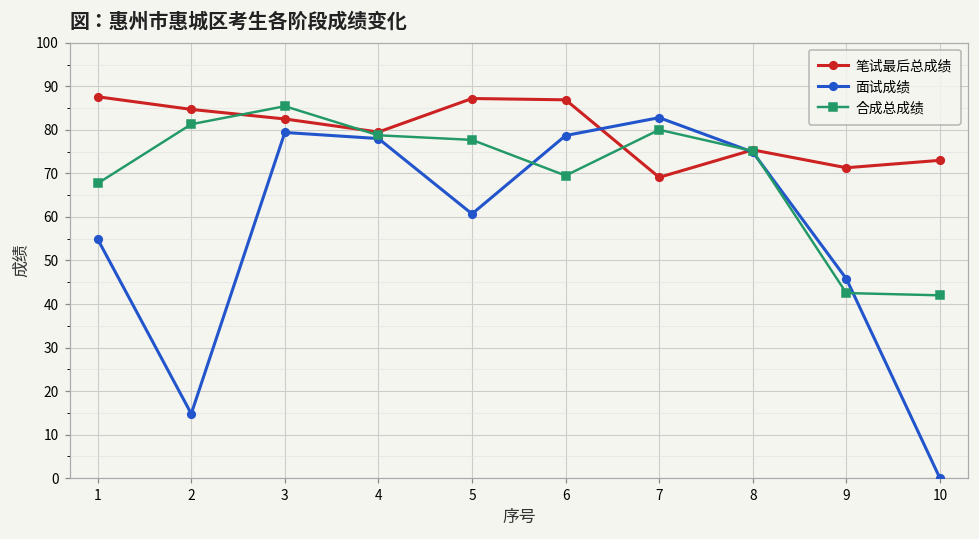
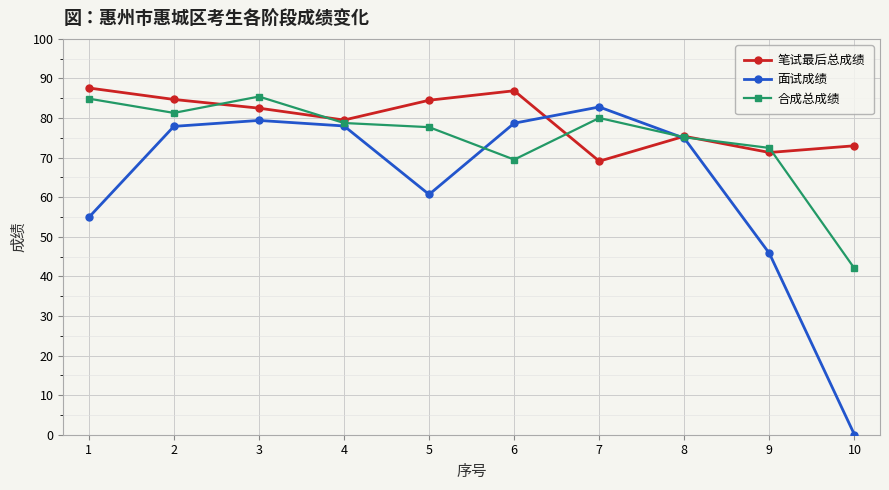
合成总成绩, 1: 68 -> 85
面试成绩, 2: 15 -> 78
笔试最后总成绩, 5: 87 -> 85
合成总成绩, 9: 43 -> 72
